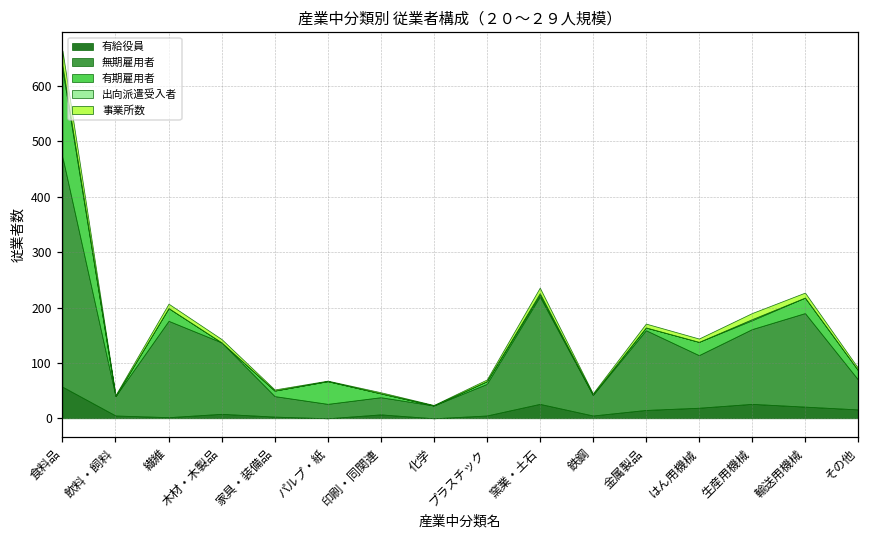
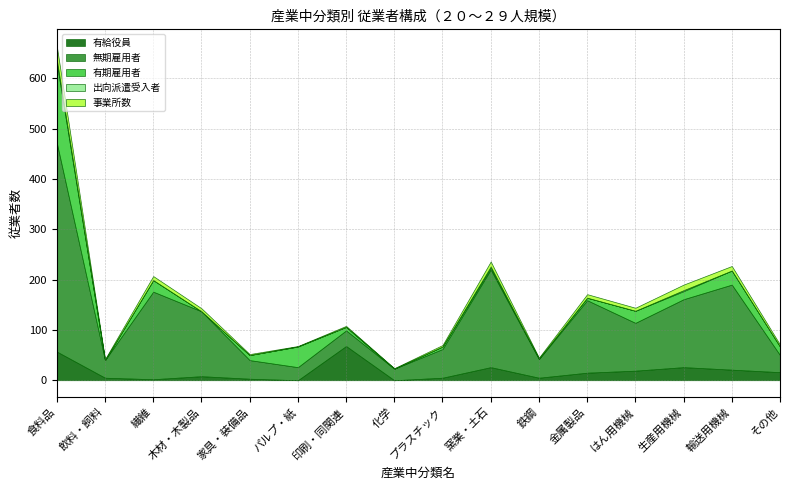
有給役員, 印刷・同関連: 10 -> 70
無期雇用者, その他: 50 -> 30
